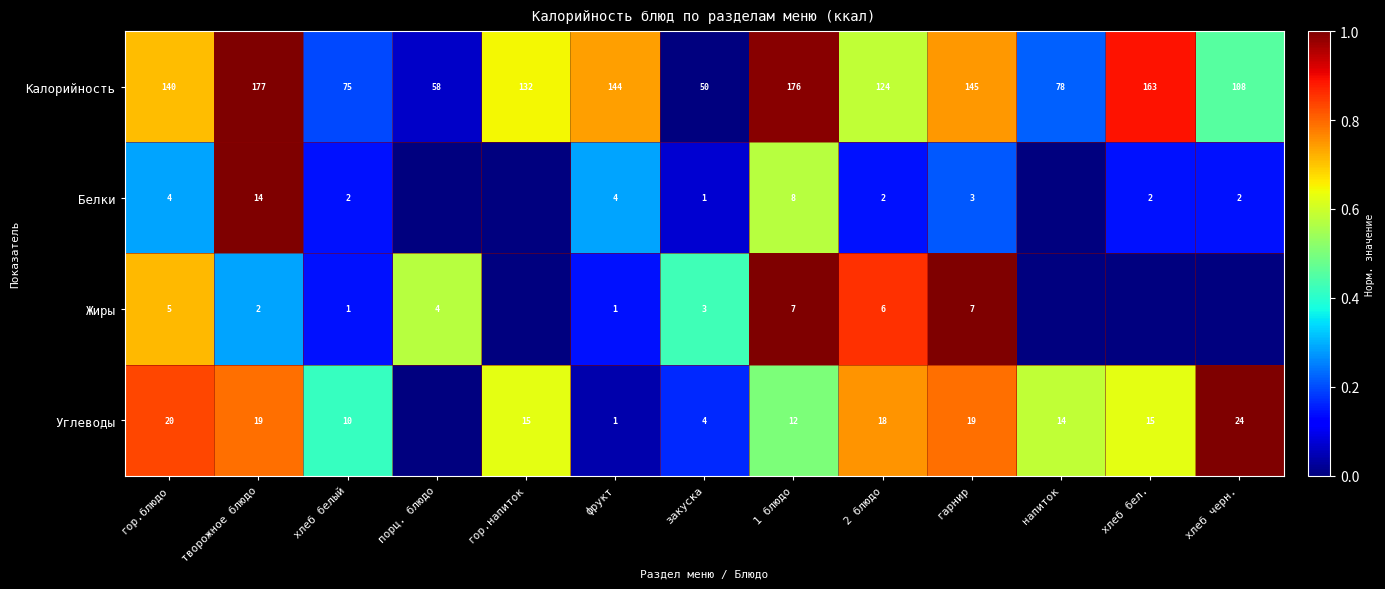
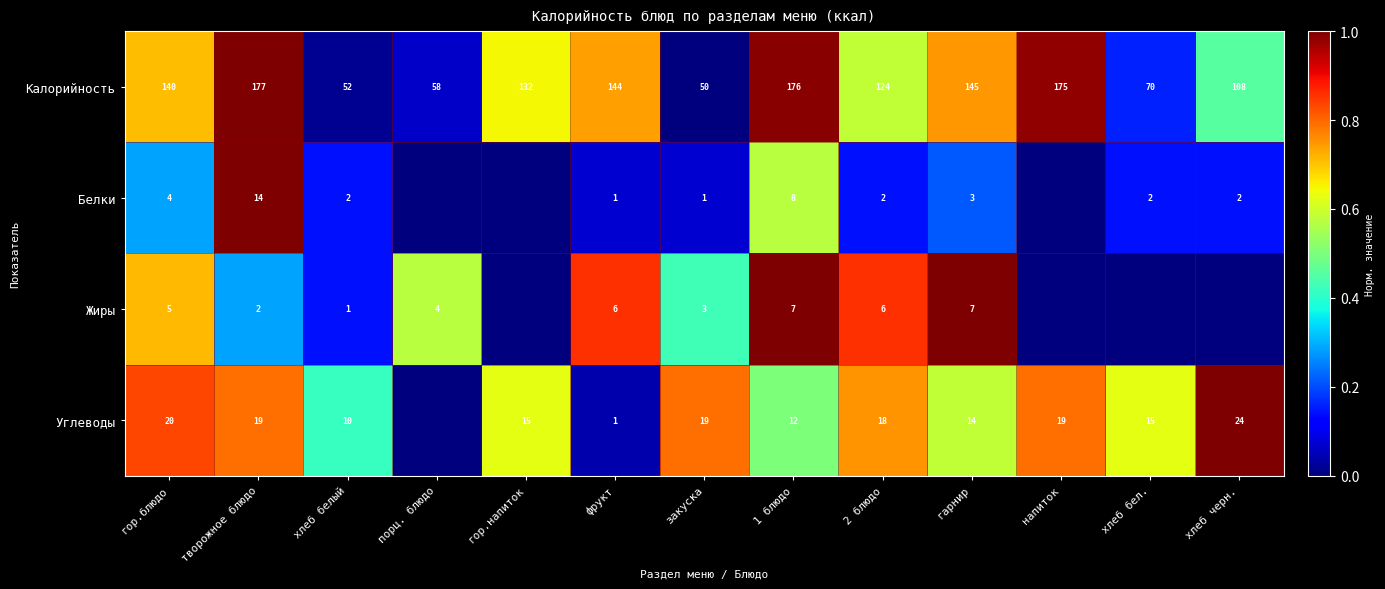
Калорийность, хлеб белый: 75 -> 52
Калорийность, напиток: 78 -> 175
Калорийность, хлеб бел.: 163 -> 70
Белки, фрукт: 4 -> 1
Жиры, фрукт: 1 -> 6
Углеводы, закуска: 4 -> 19
Углеводы, гарнир: 19 -> 14
Углеводы, напиток: 14 -> 19
